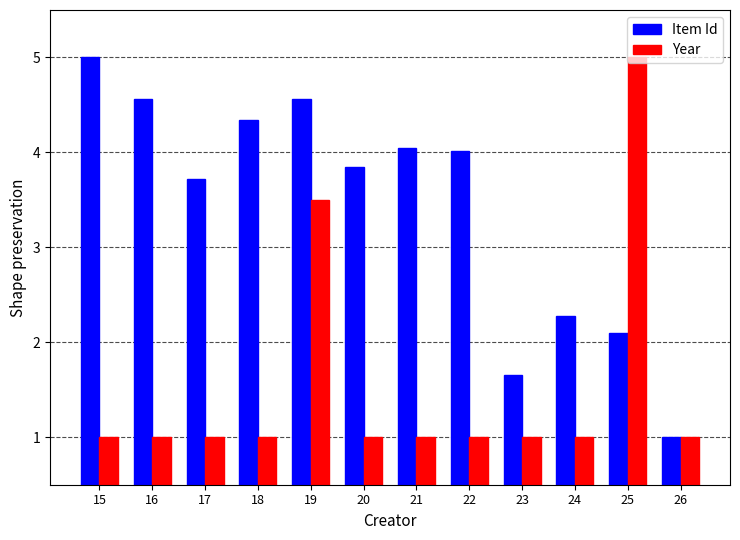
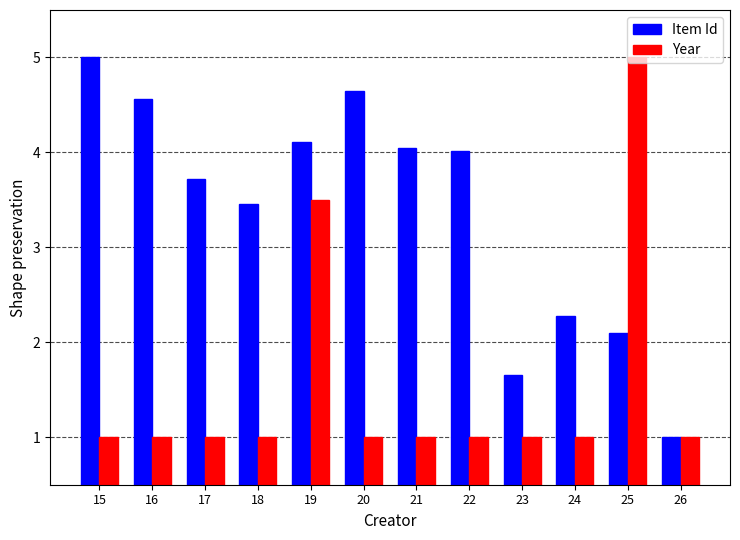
Item Id, 18: 4.3 -> 3.5
Item Id, 19: 4.6 -> 4.1
Item Id, 20: 3.8 -> 4.6
